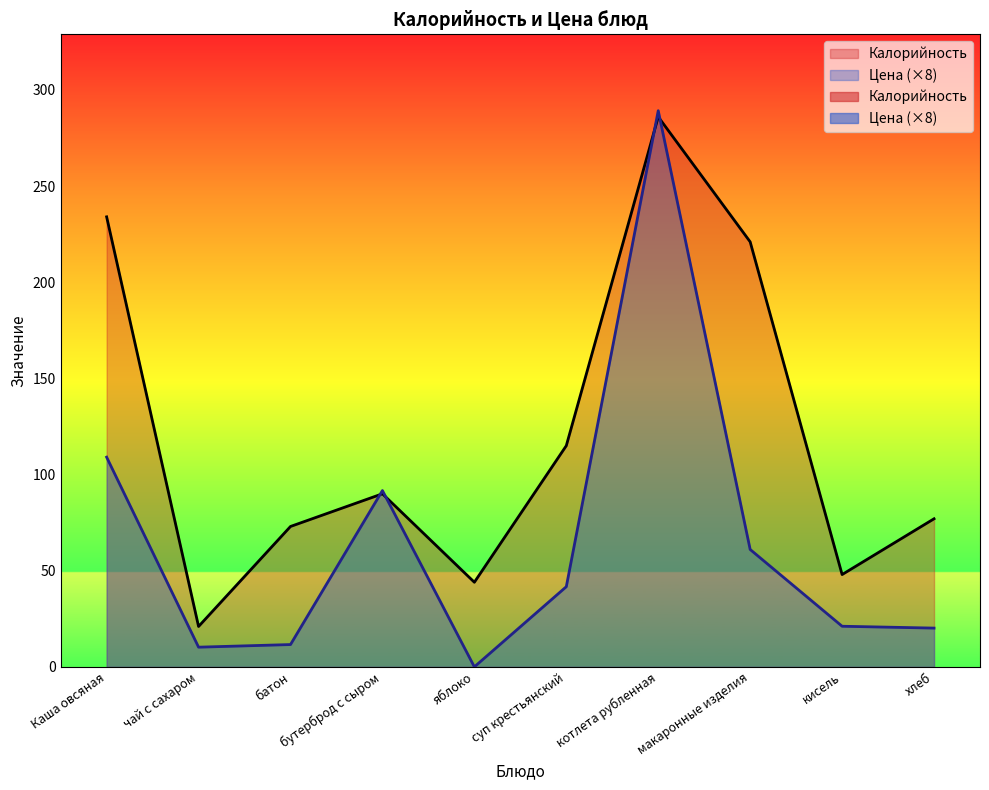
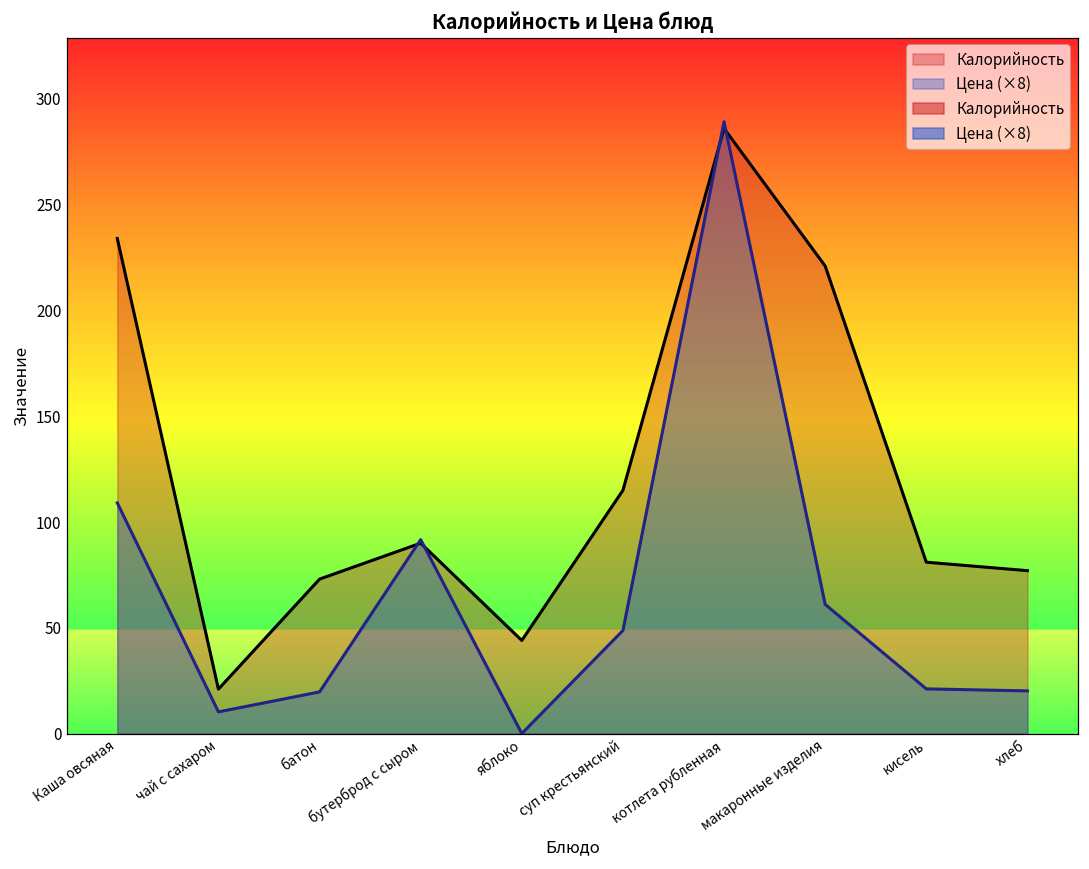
Цена (×8), батон: 12 -> 20
Цена (×8), суп крестьянский: 42 -> 49
Калорийность, кисель: 48 -> 81
